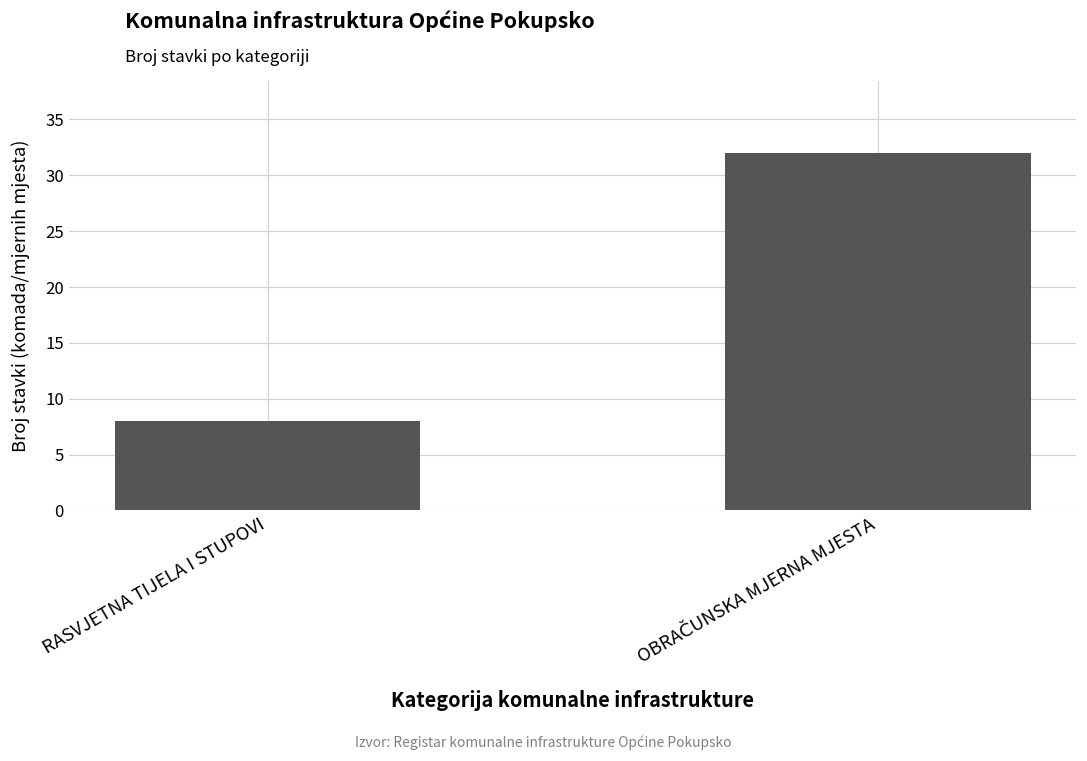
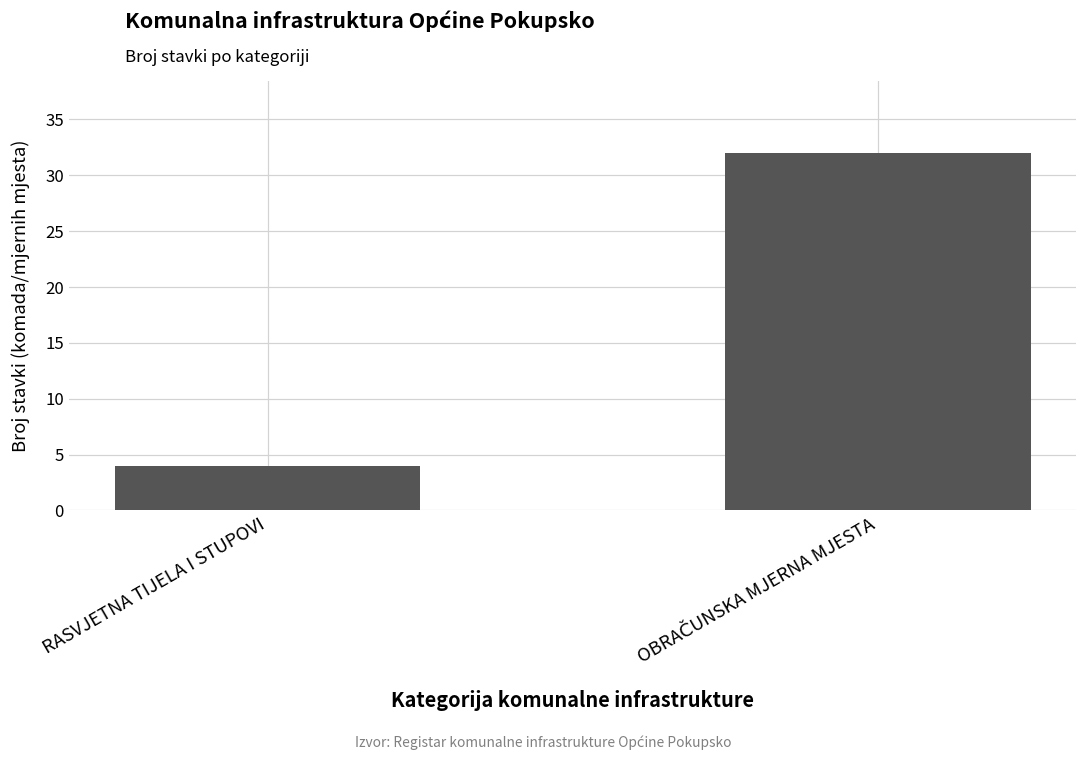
RASVJETNA TIJELA I STUPOVI: 8 -> 4
